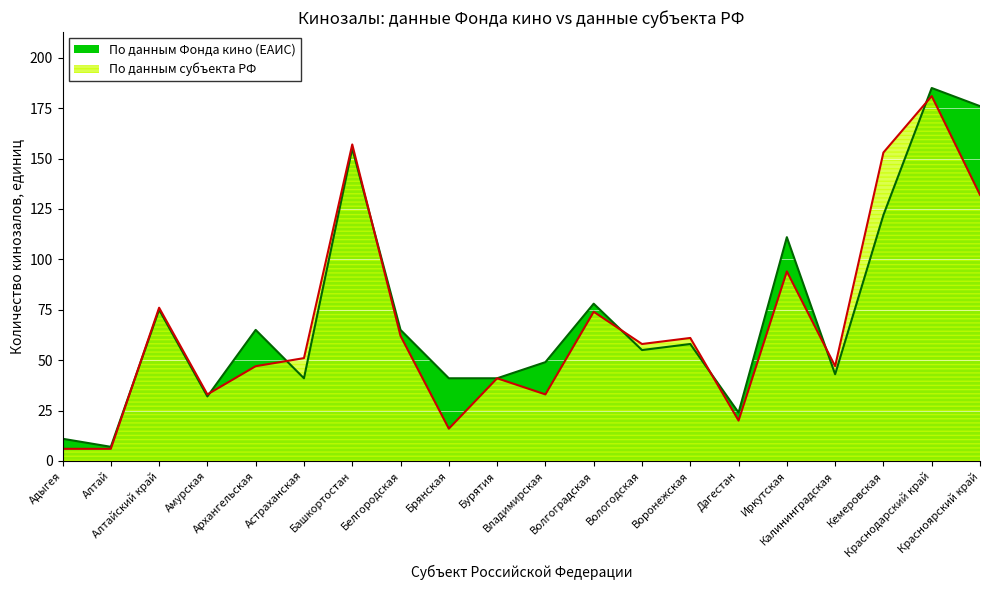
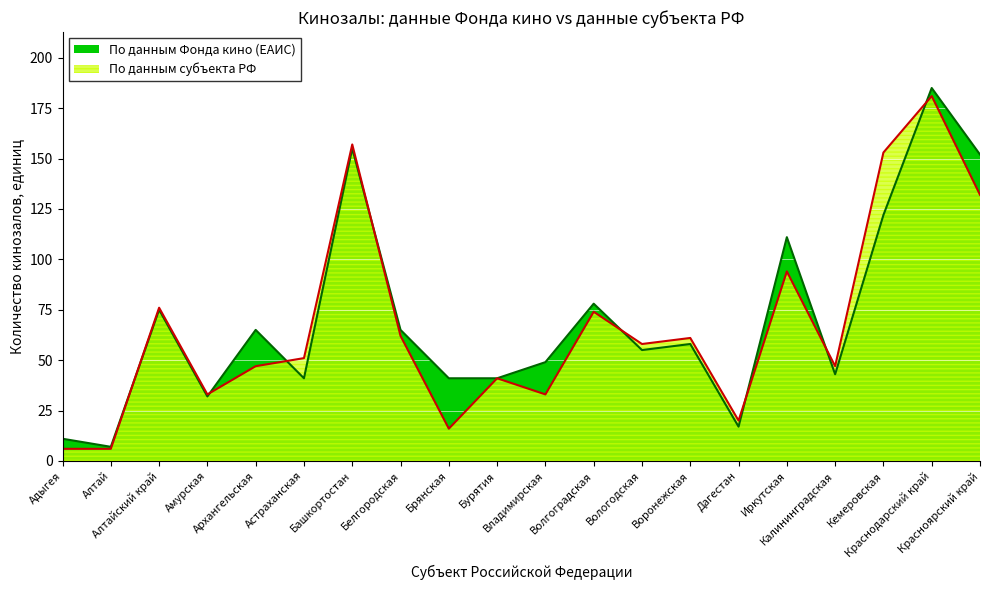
По данным Фонда кино (ЕАИС), Дагестан: 24 -> 17
По данным Фонда кино (ЕАИС), Красноярский край: 176 -> 152
